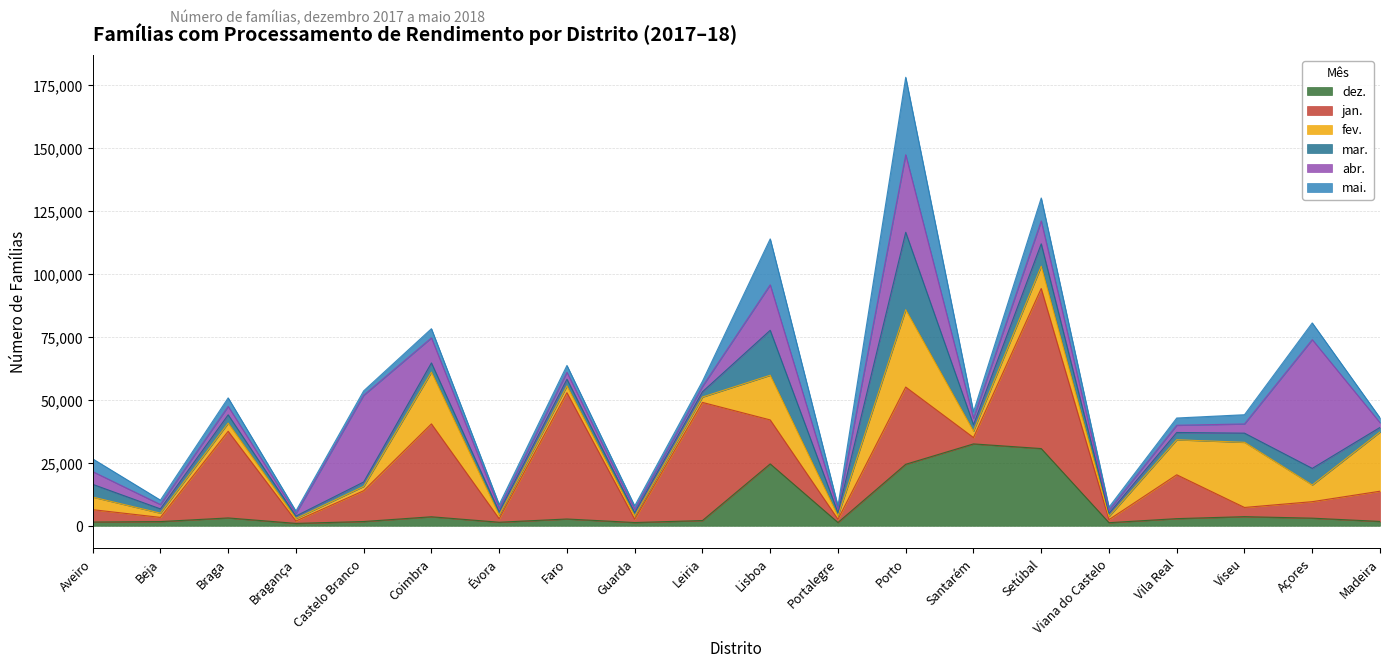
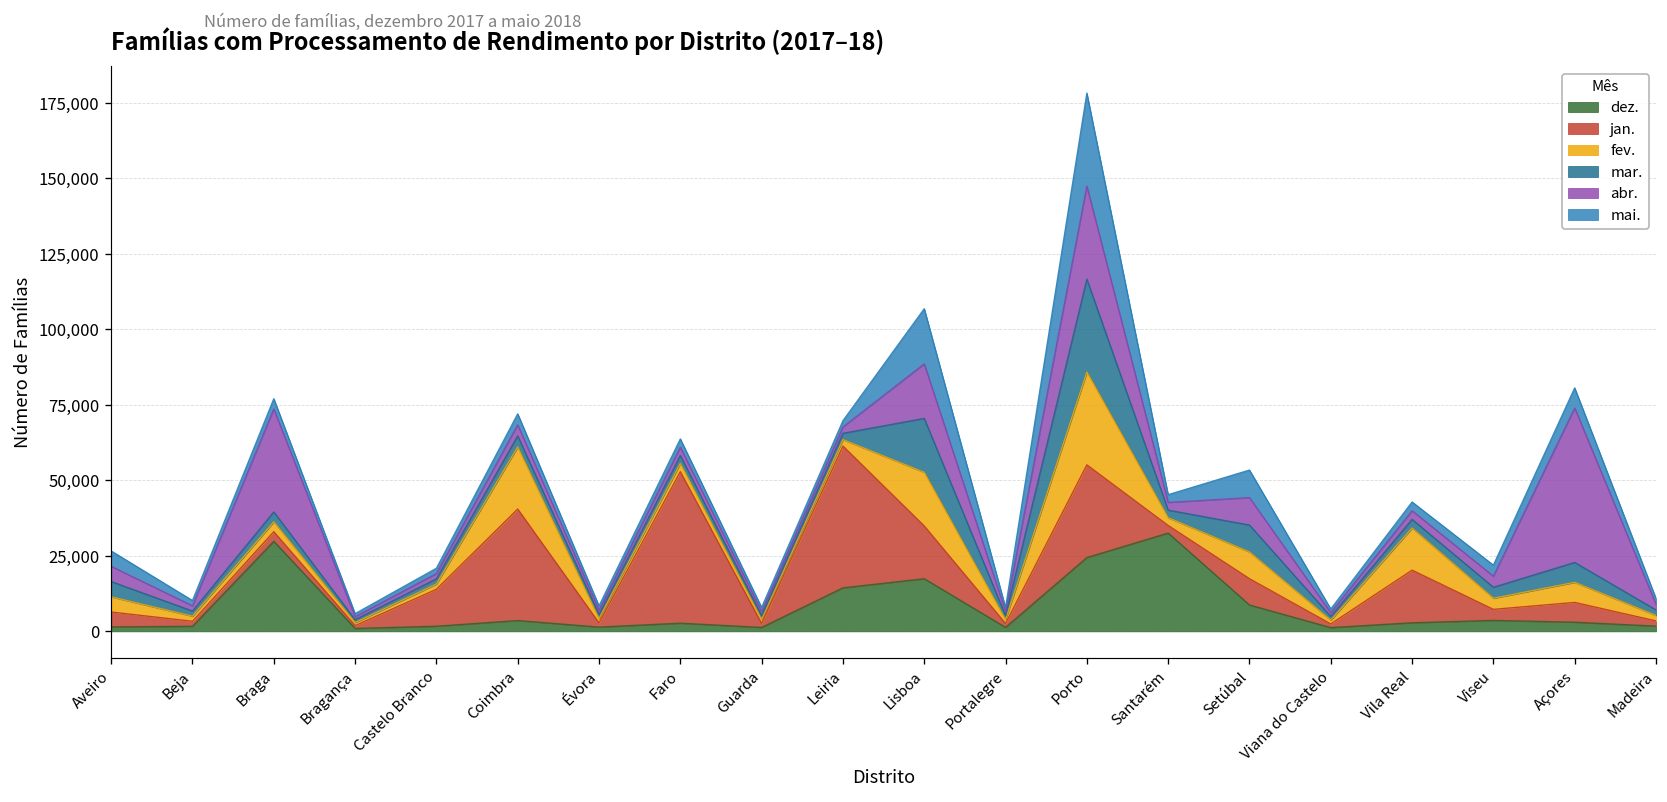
dez., Braga: 3,000 -> 30,000
jan., Braga: 34,000 -> 3,000
abr., Braga: 3,000 -> 34,000
abr., Castelo Branco: 34,000 -> 2,000
abr., Coimbra: 10,000 -> 4,000
dez., Leiria: 2,000 -> 14,000
dez., Lisboa: 25,000 -> 17,000
dez., Setúbal: 31,000 -> 9,000
jan., Setúbal: 64,000 -> 9,000
fev., Viseu: 26,000 -> 4,000
jan., Madeira: 12,000 -> 2,000
fev., Madeira: 24,000 -> 2,000
